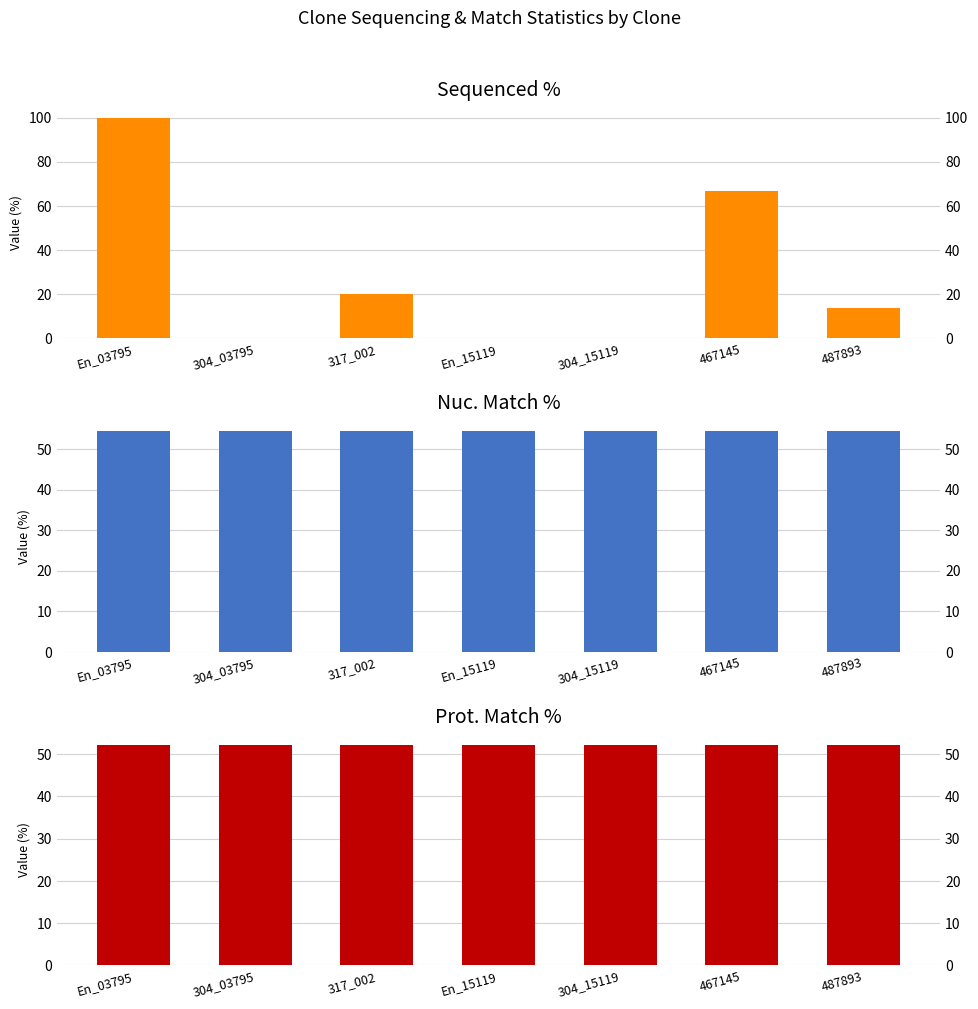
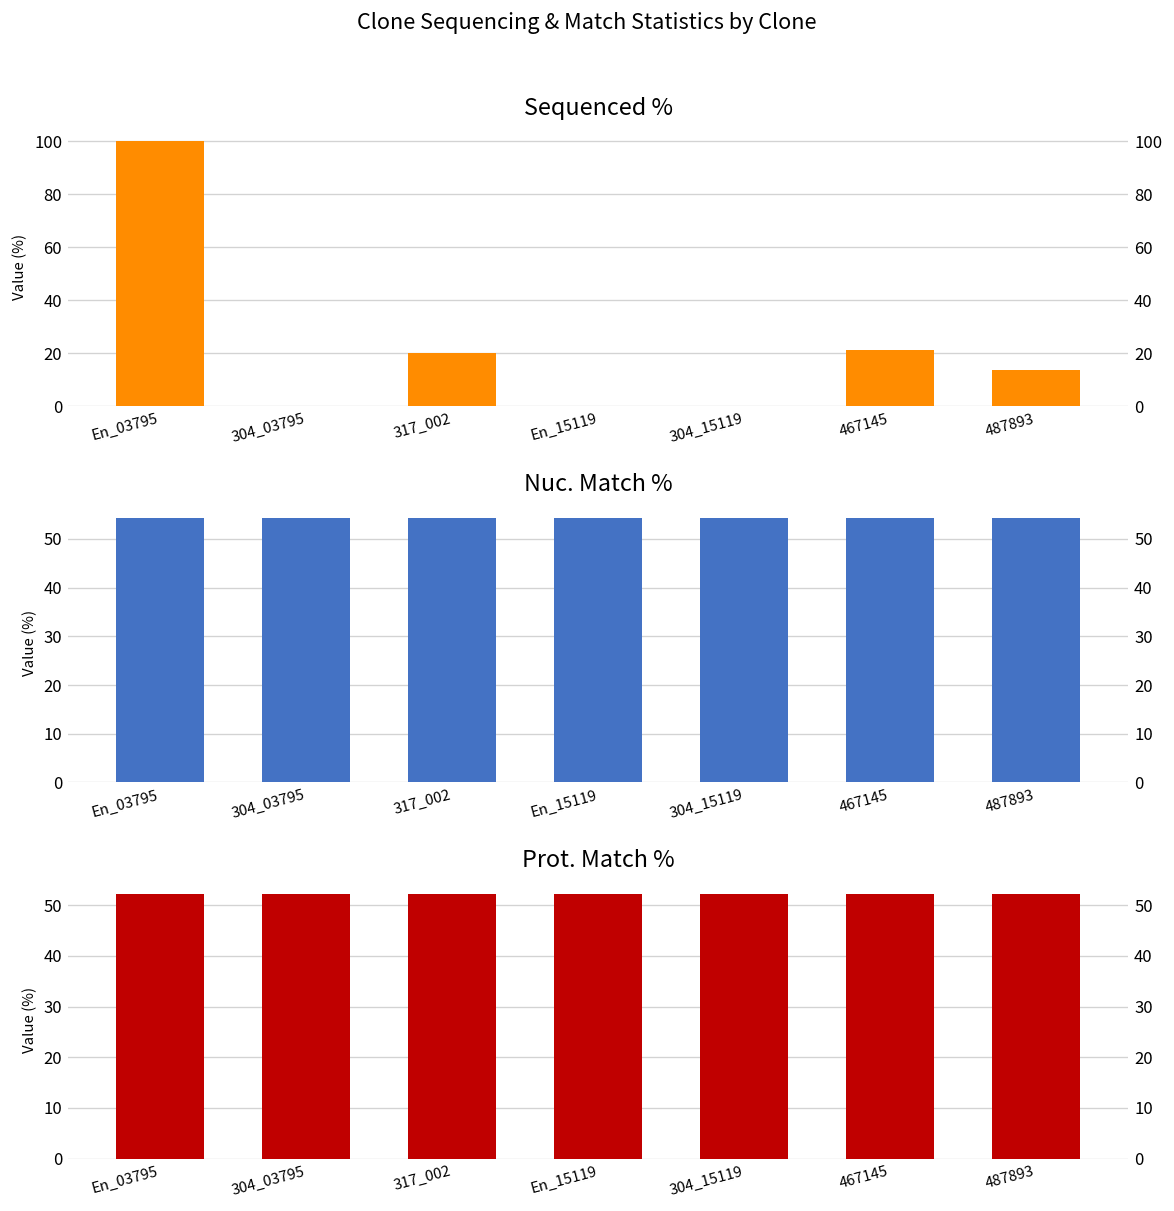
Sequenced %, 467145: 67 -> 21
